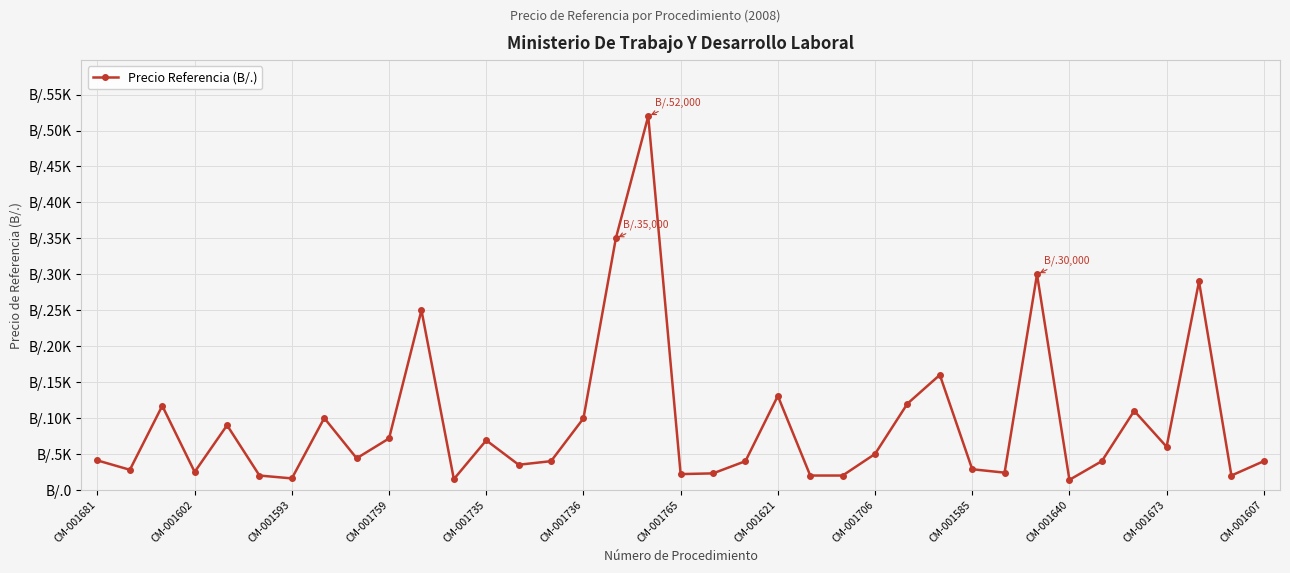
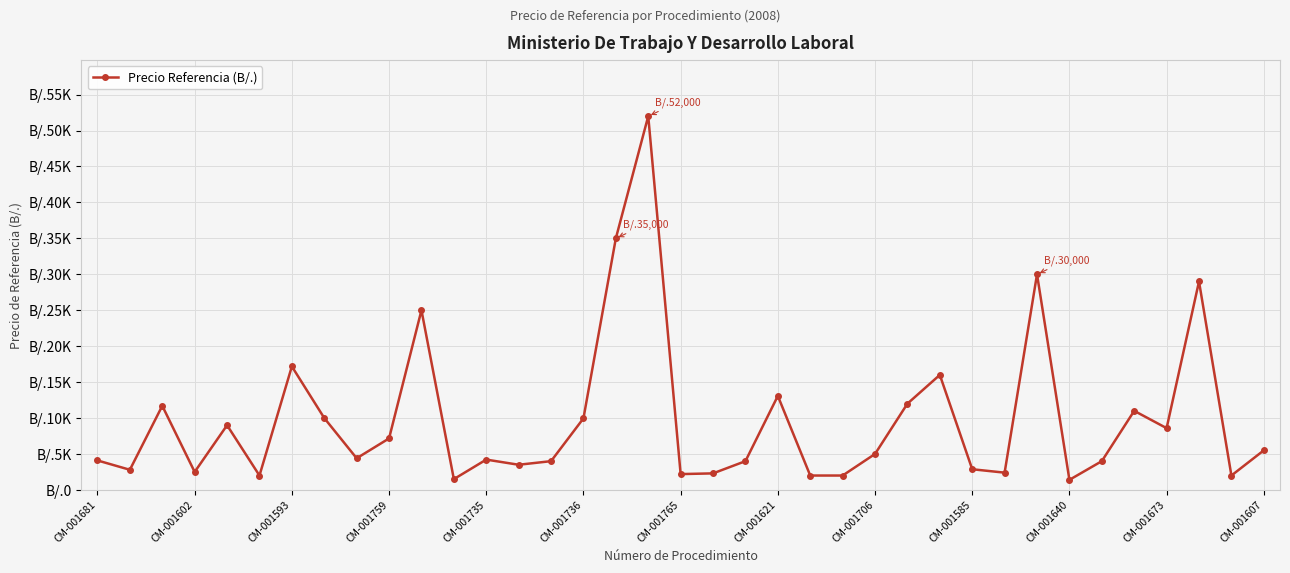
CM-001593: B/.2000 -> B/.17000
CM-001735: B/.7000 -> B/.4000
CM-001673: B/.6000 -> B/.9000
CM-001607: B/.4000 -> B/.6000
